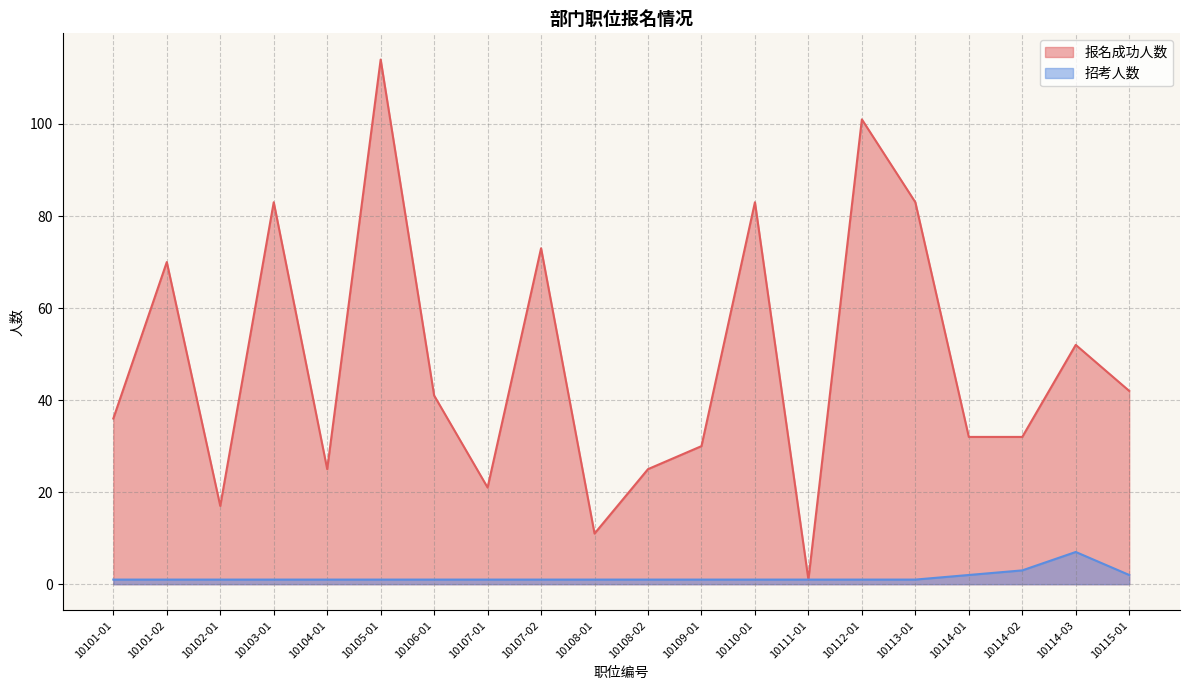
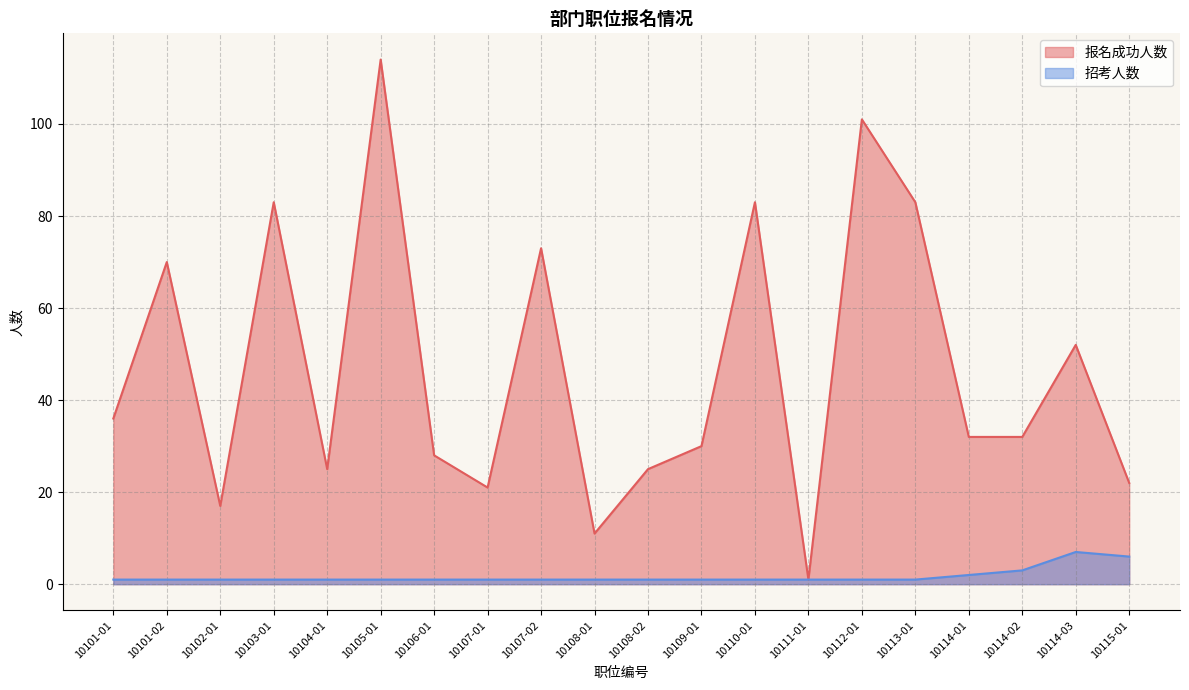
报名成功人数, 10106-01: 41 -> 28
报名成功人数, 10115-01: 42 -> 22
招考人数, 10115-01: 2 -> 6
